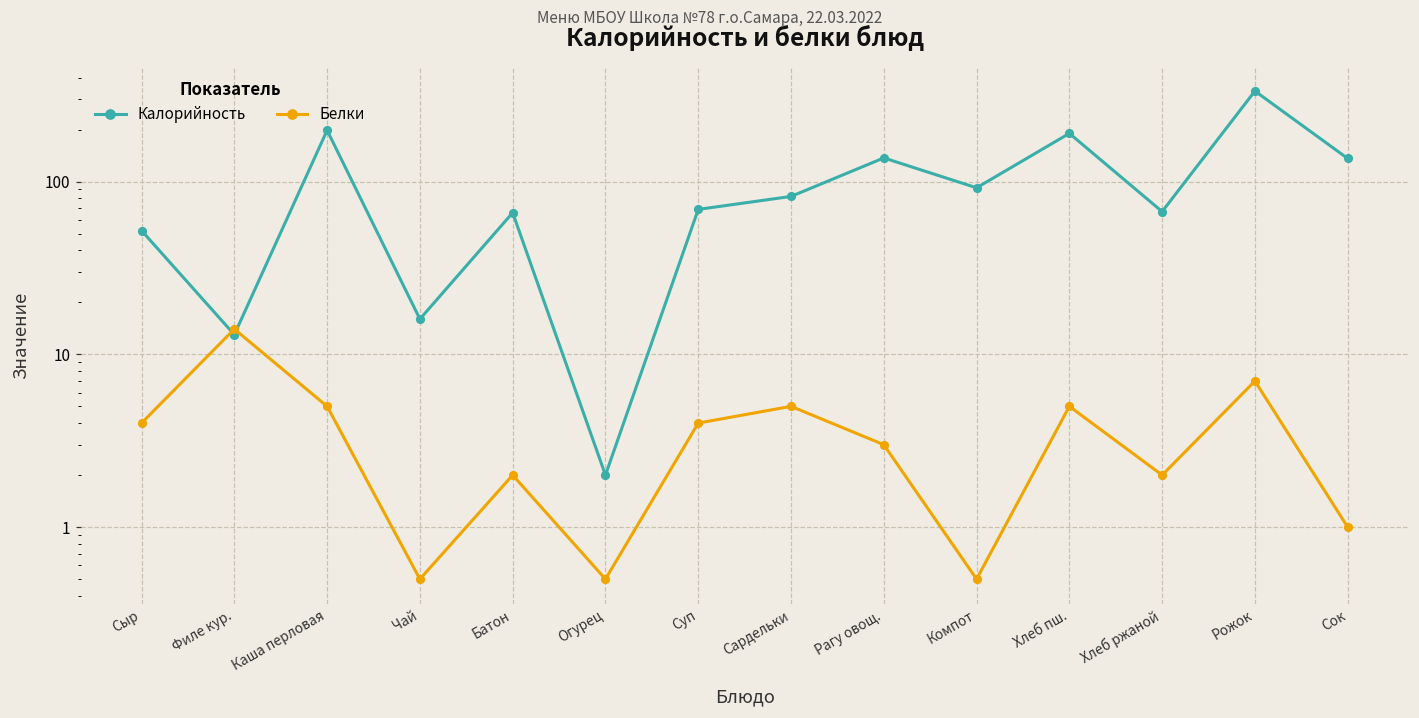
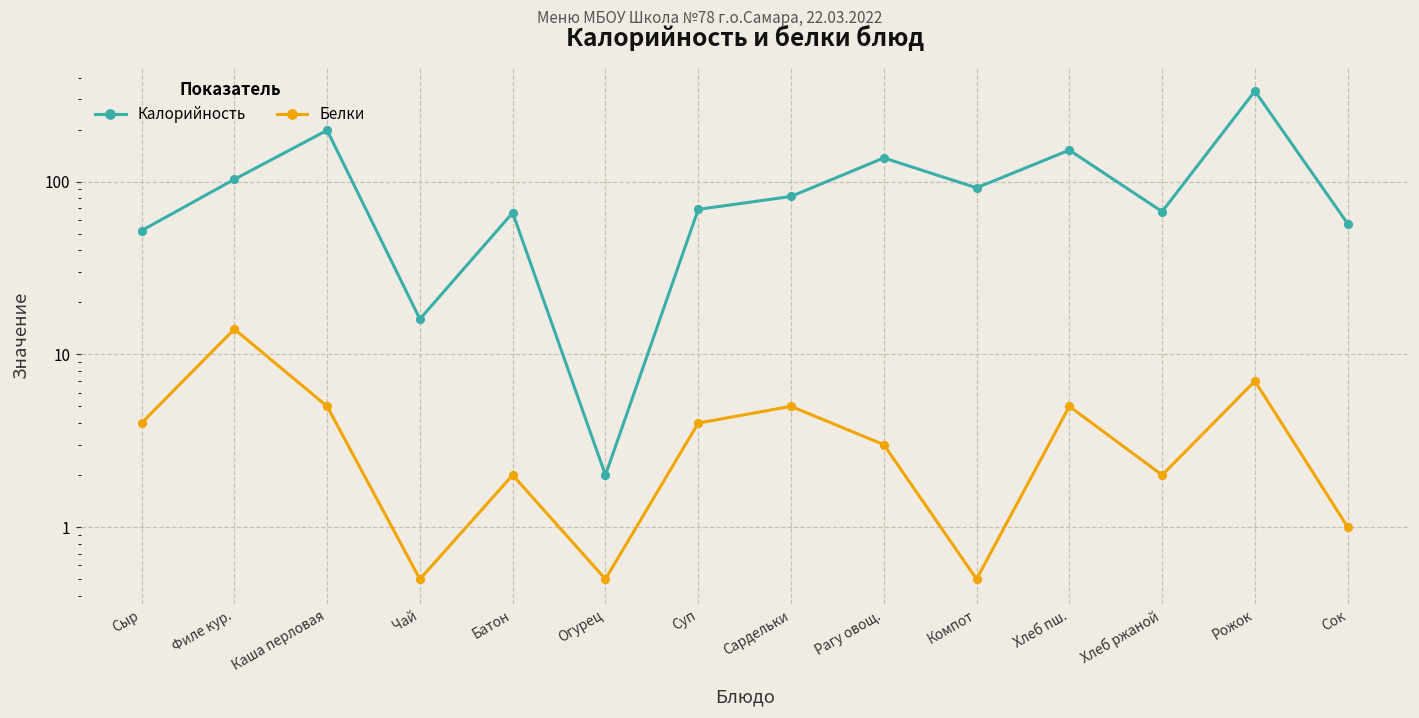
Калорийность, Филе кур.: 13 -> 100
Калорийность, Хлеб пш.: 190 -> 150
Калорийность, Сок: 140 -> 57
